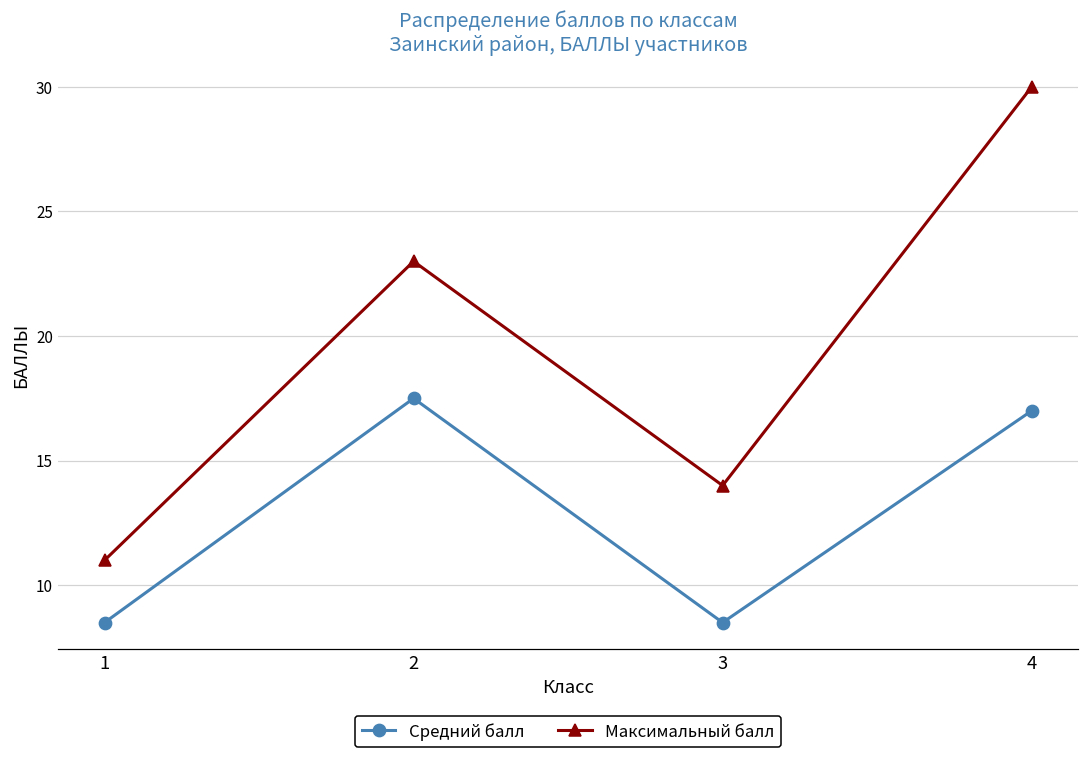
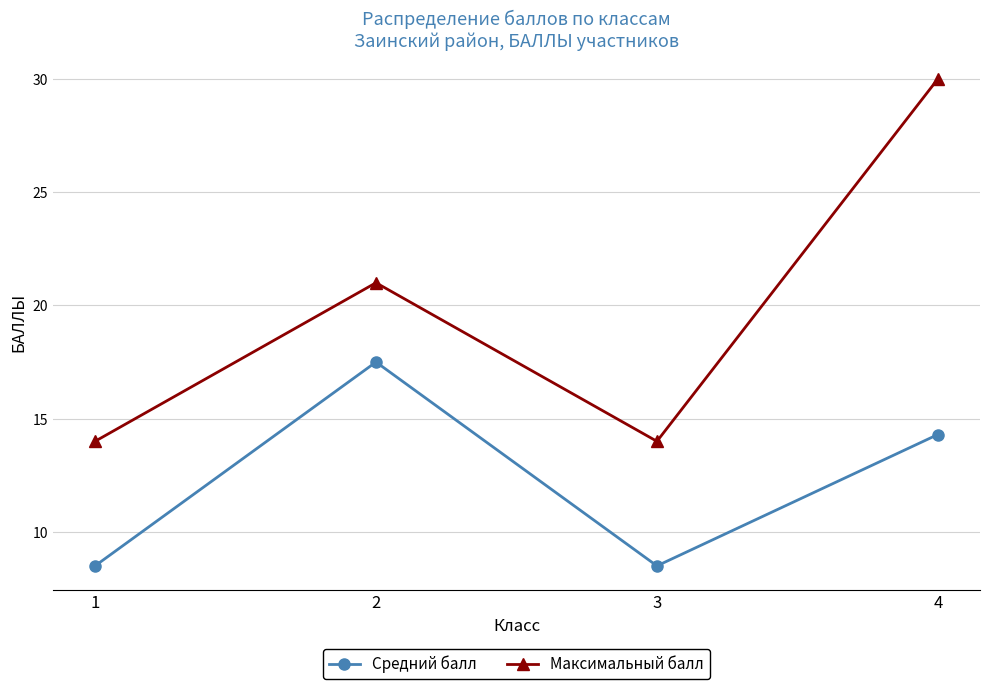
Максимальный балл, 1: 11 -> 14
Максимальный балл, 2: 23 -> 21
Средний балл, 4: 17.0 -> 14.3
